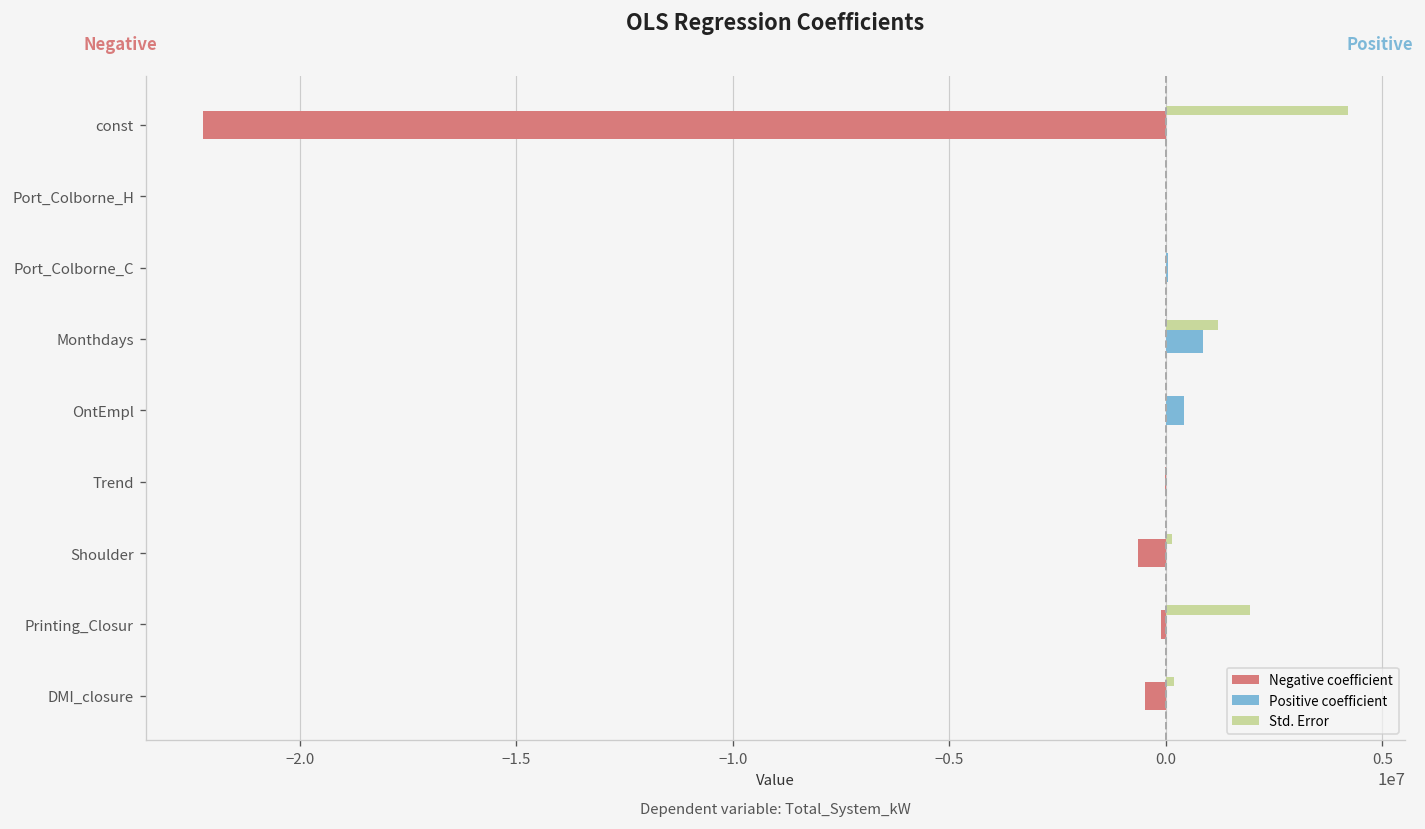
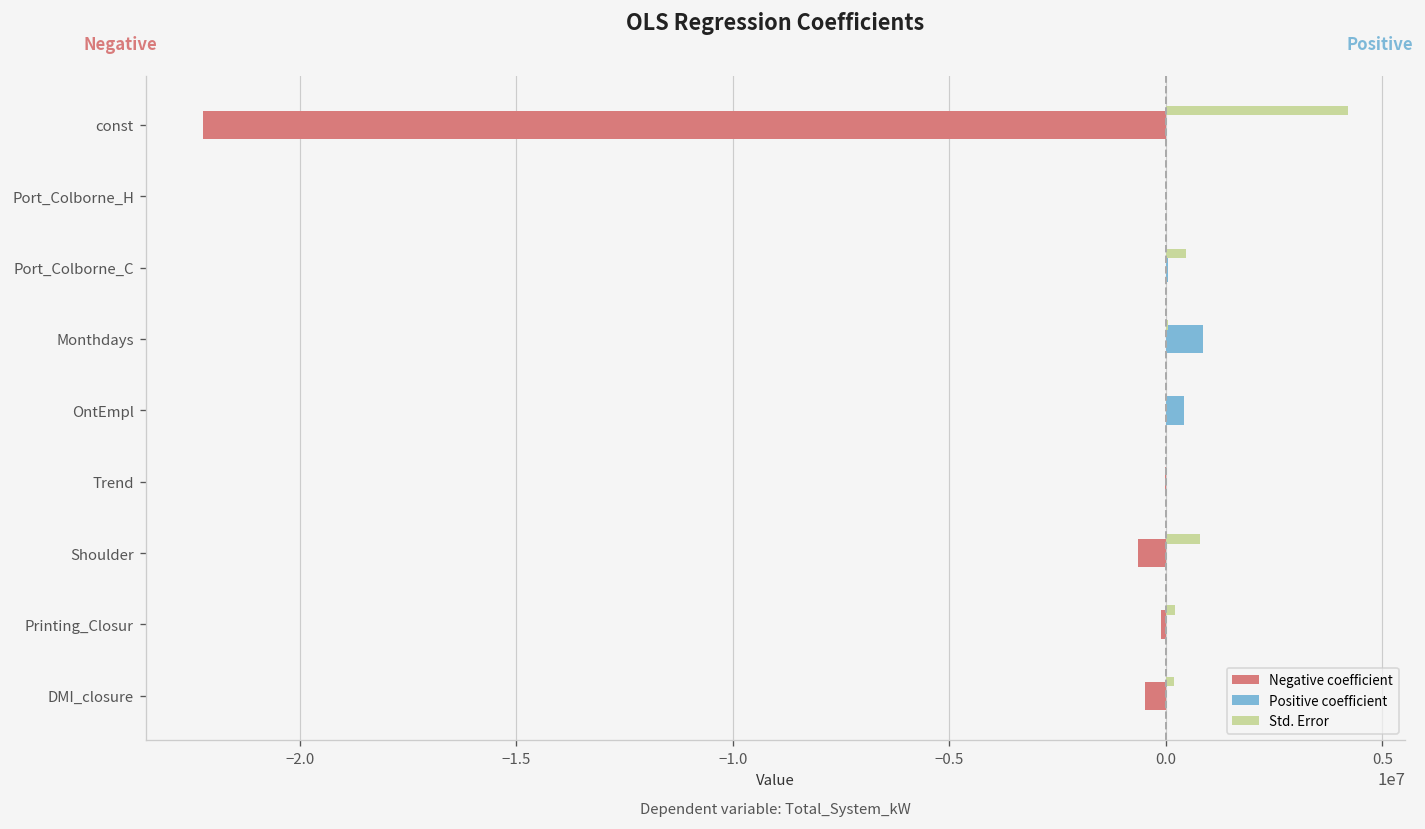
Std. Error, Port_Colborne_C: 0 -> 500000
Std. Error, Monthdays: 1200000 -> 100000
Std. Error, Shoulder: 100000 -> 800000
Std. Error, Printing_Closur: 1900000 -> 200000
